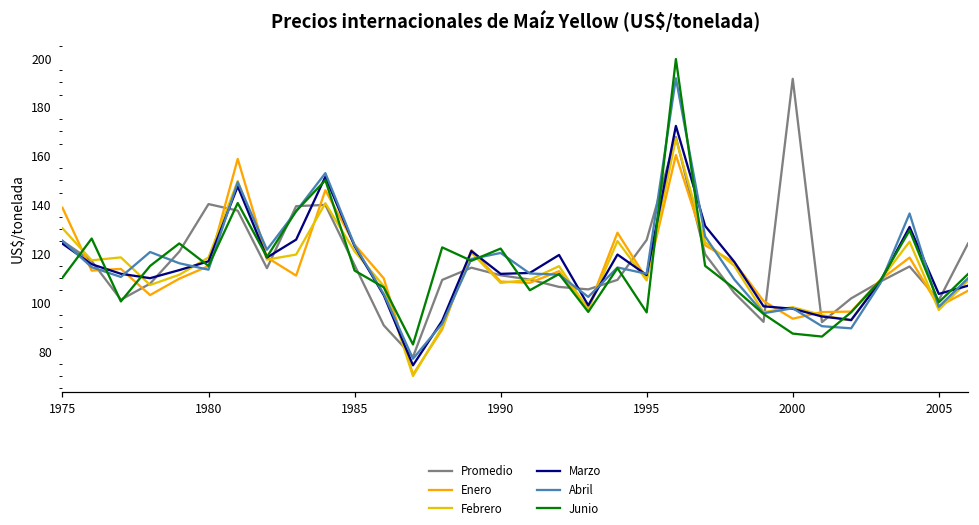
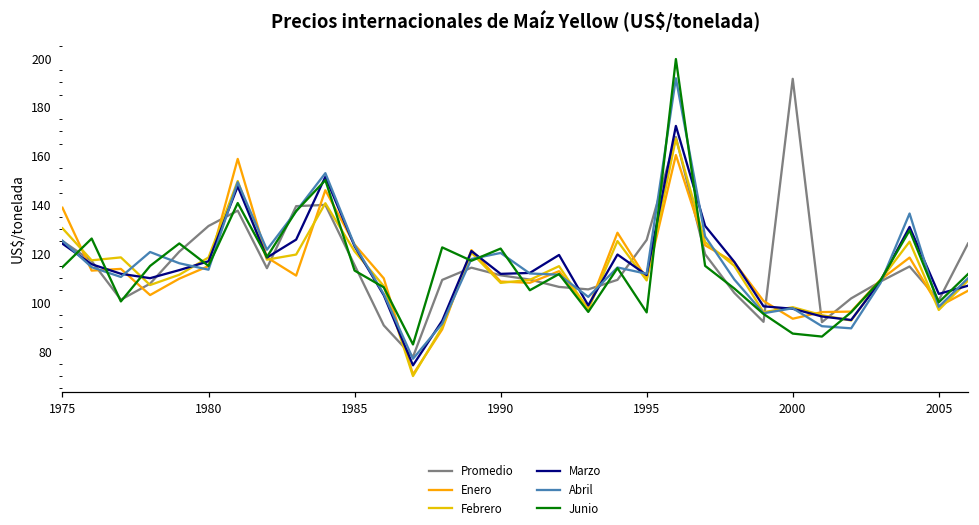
Junio, 1975: 110 -> 115
Promedio, 1980: 140 -> 131
